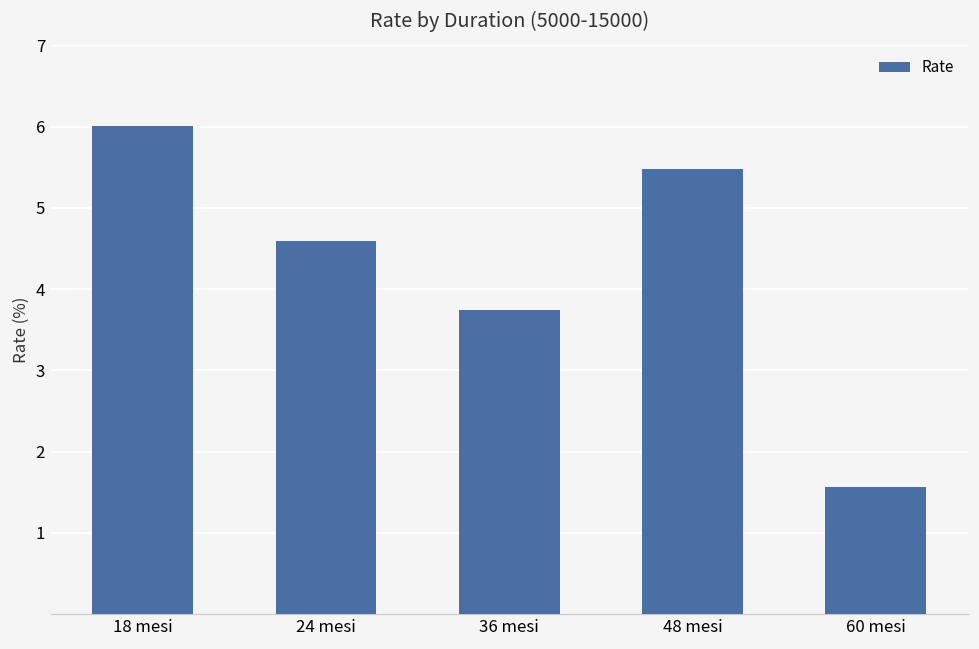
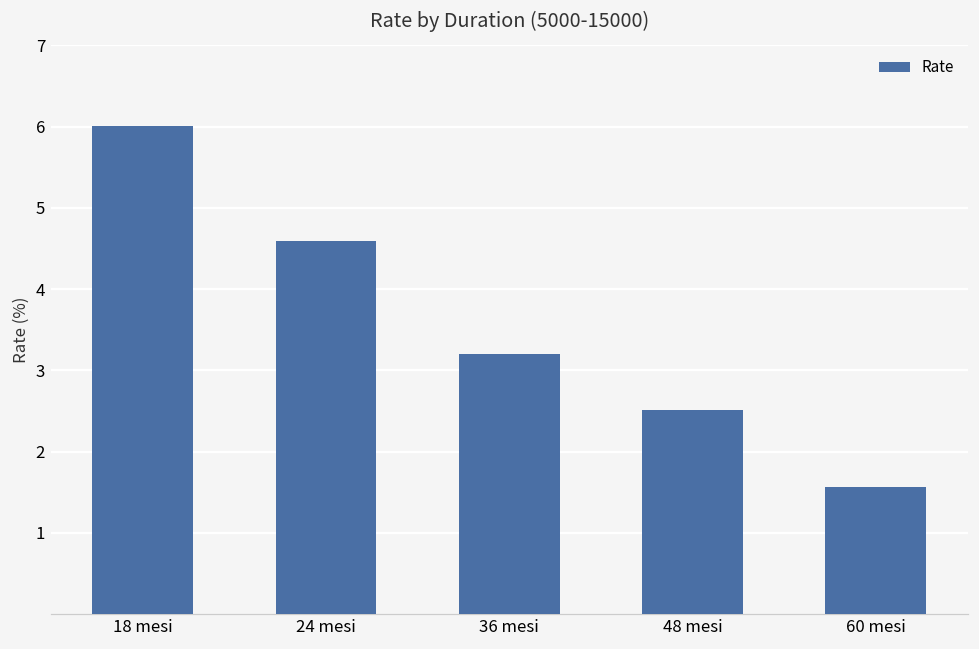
36 mesi: 3.7 -> 3.2
48 mesi: 5.5 -> 2.5
